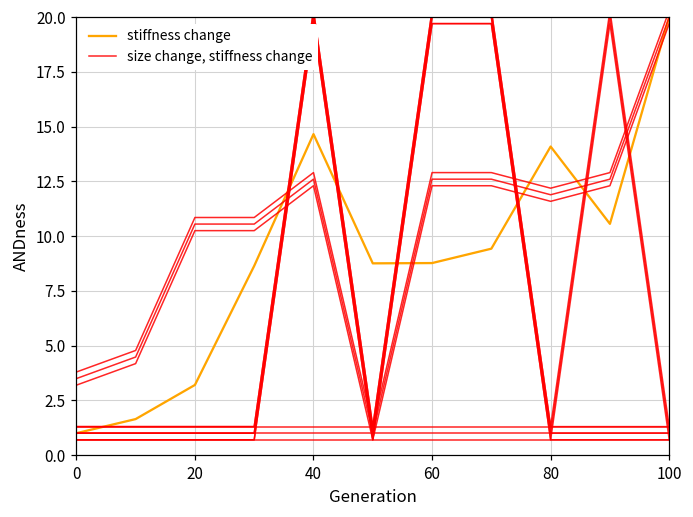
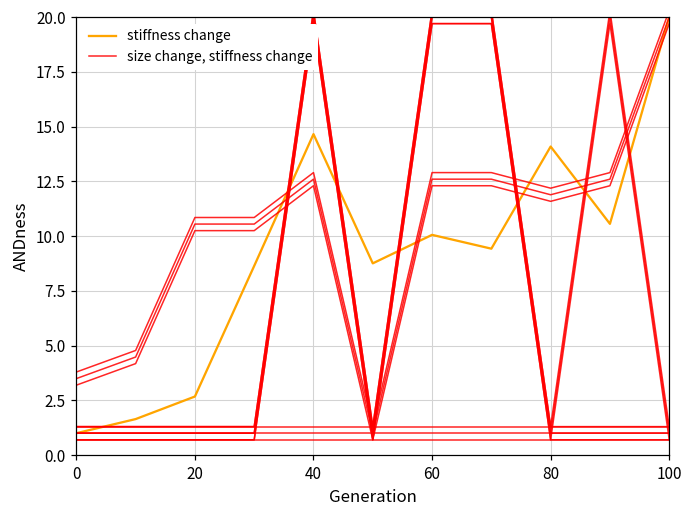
stiffness change, 20: 3.2 -> 2.7
stiffness change, 60: 8.8 -> 10.1
